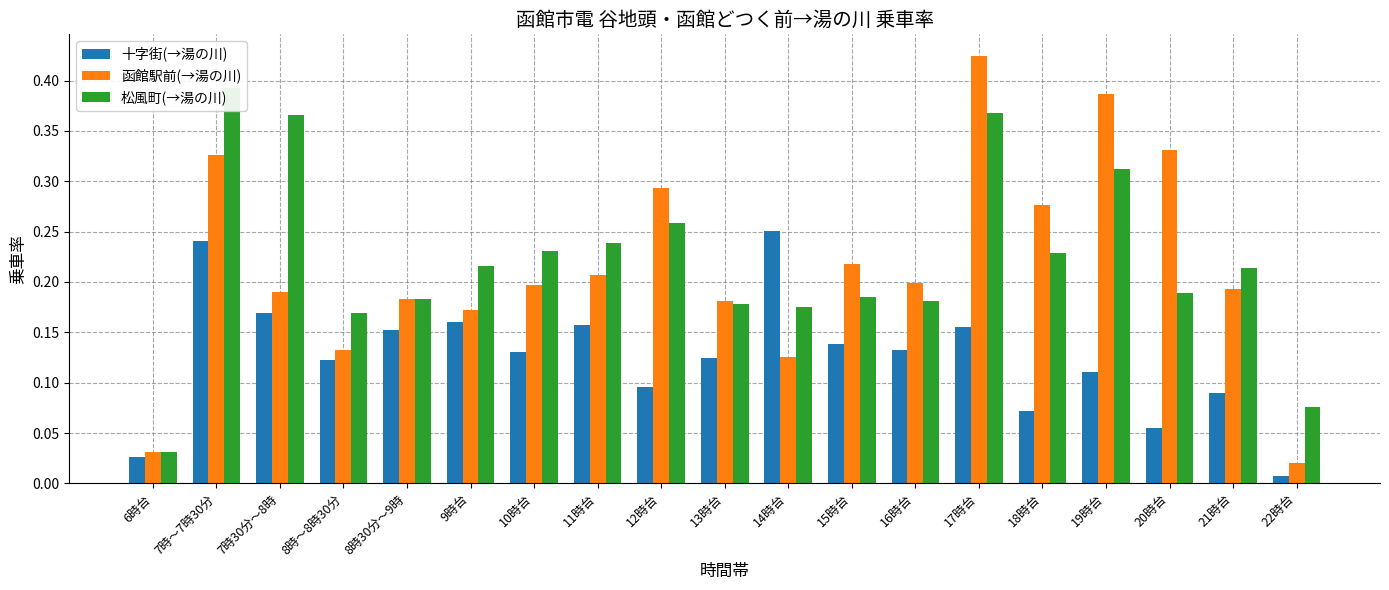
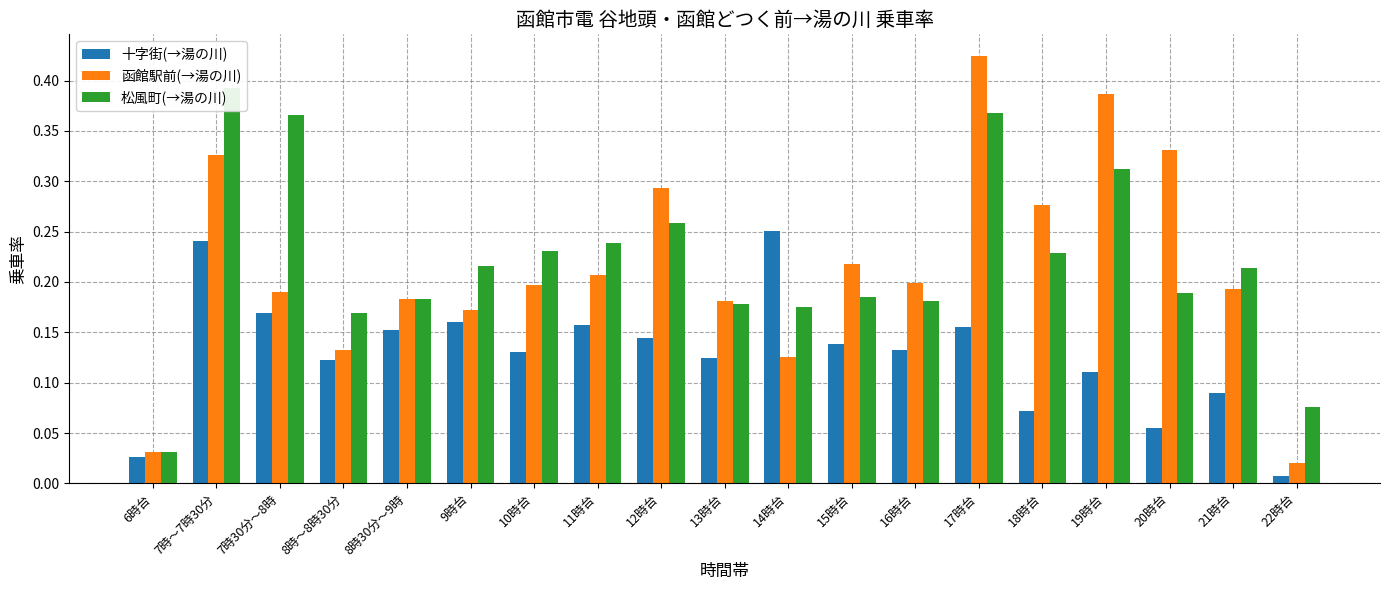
十字街(→湯の川), 12時台: 0.096 -> 0.144
